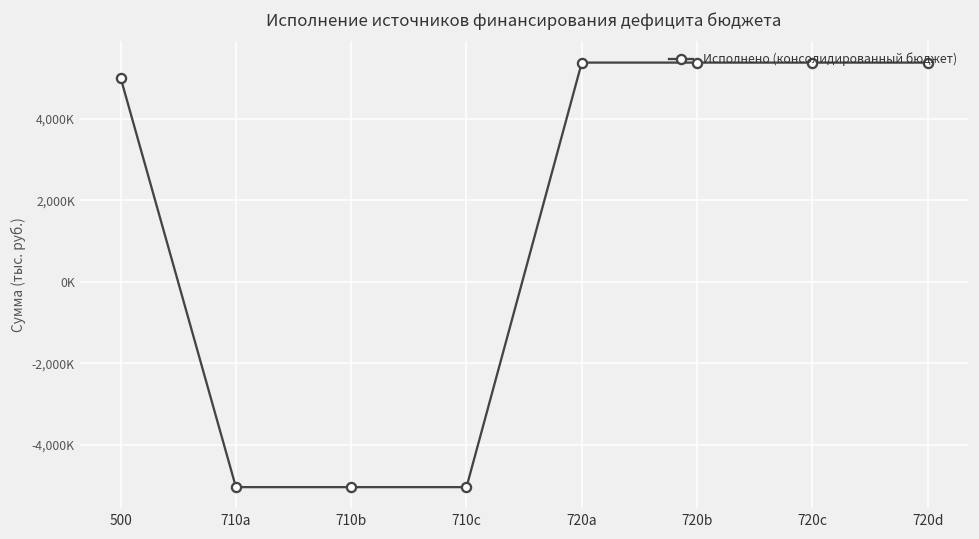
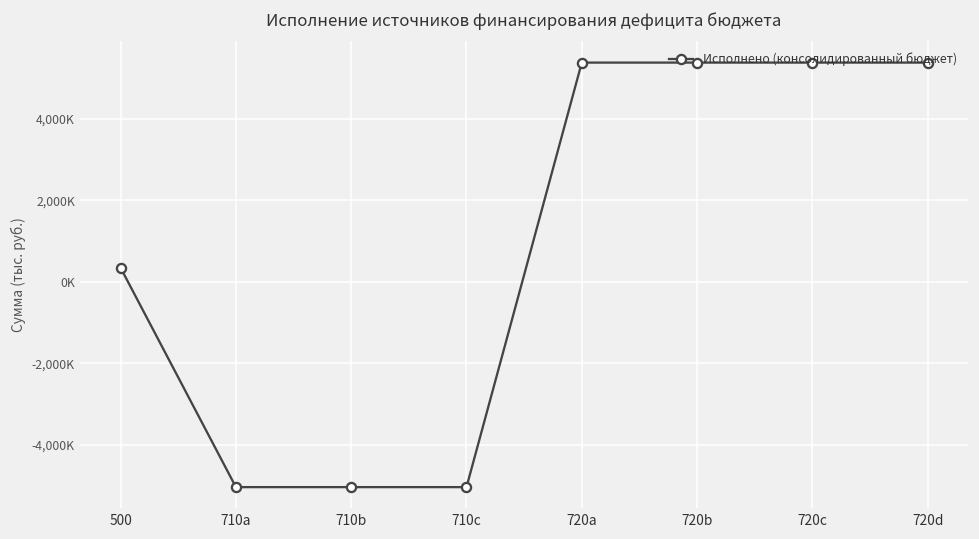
500: 5,000,000 -> 300,000
